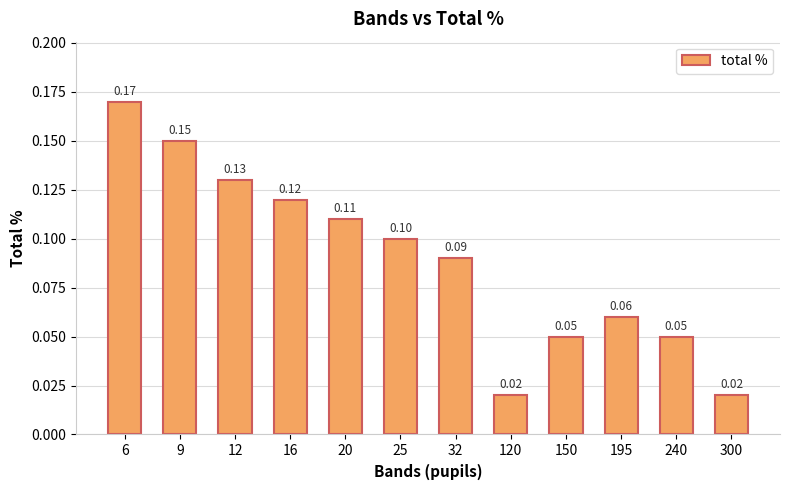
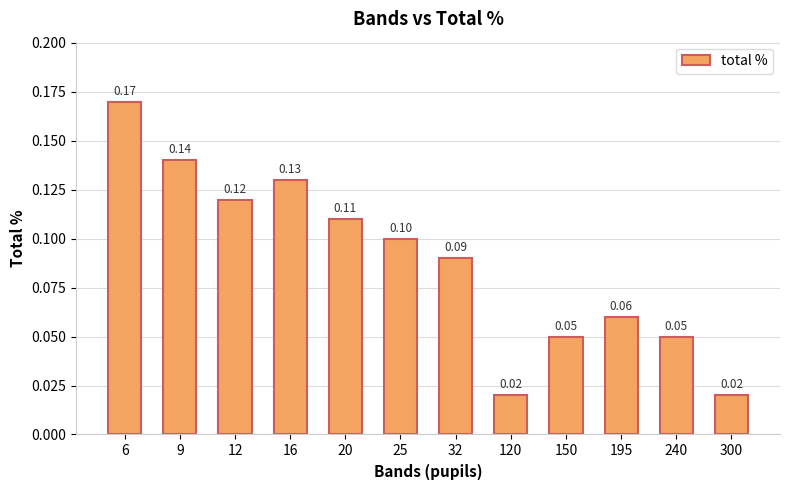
9: 0.15 -> 0.14
12: 0.13 -> 0.12
16: 0.12 -> 0.13
